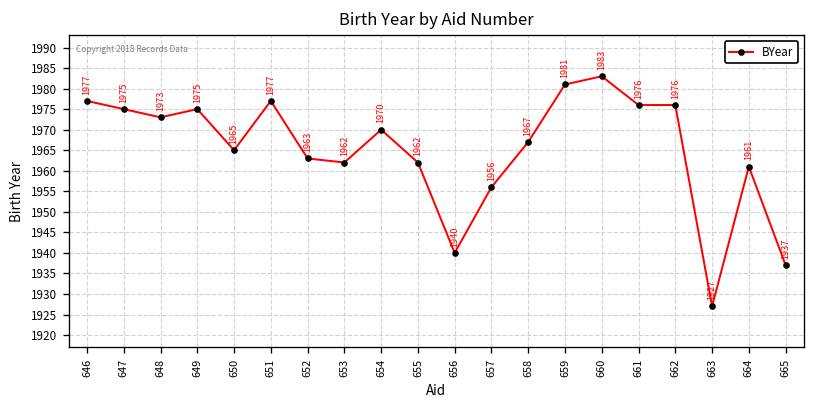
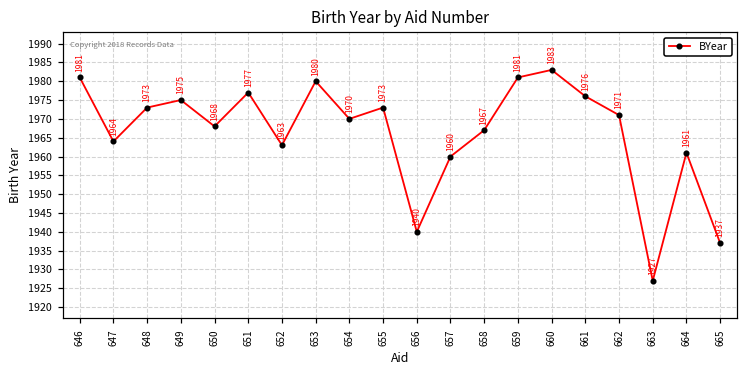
646: 1977 -> 1981
647: 1975 -> 1964
650: 1965 -> 1968
653: 1962 -> 1980
655: 1962 -> 1973
657: 1956 -> 1960
662: 1976 -> 1971
